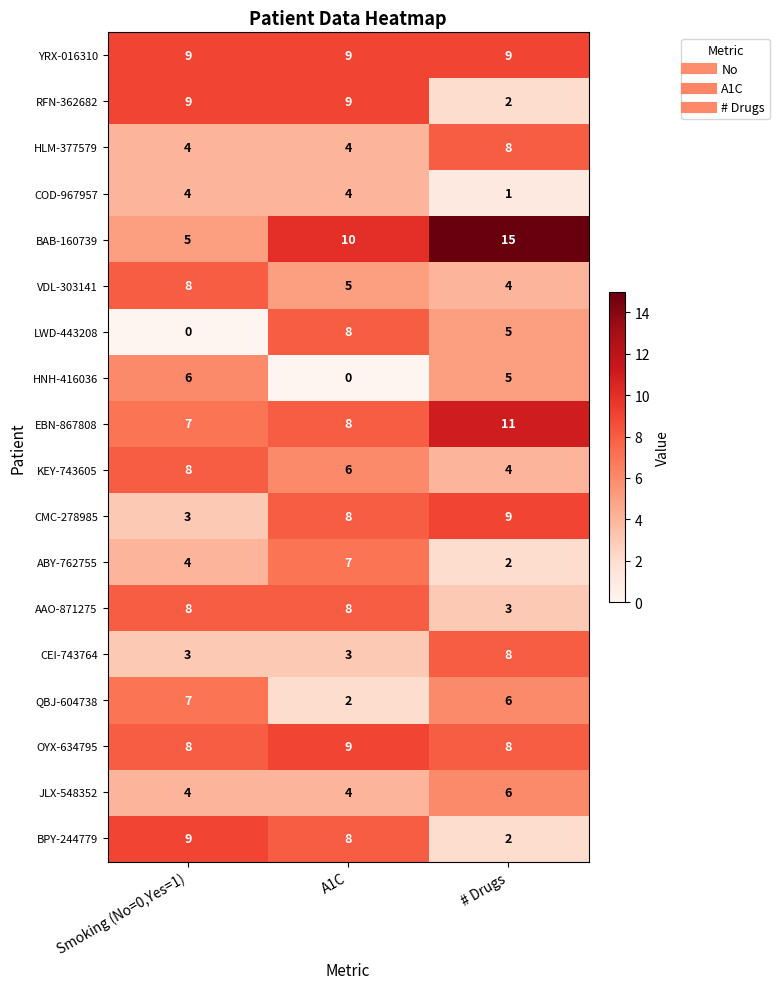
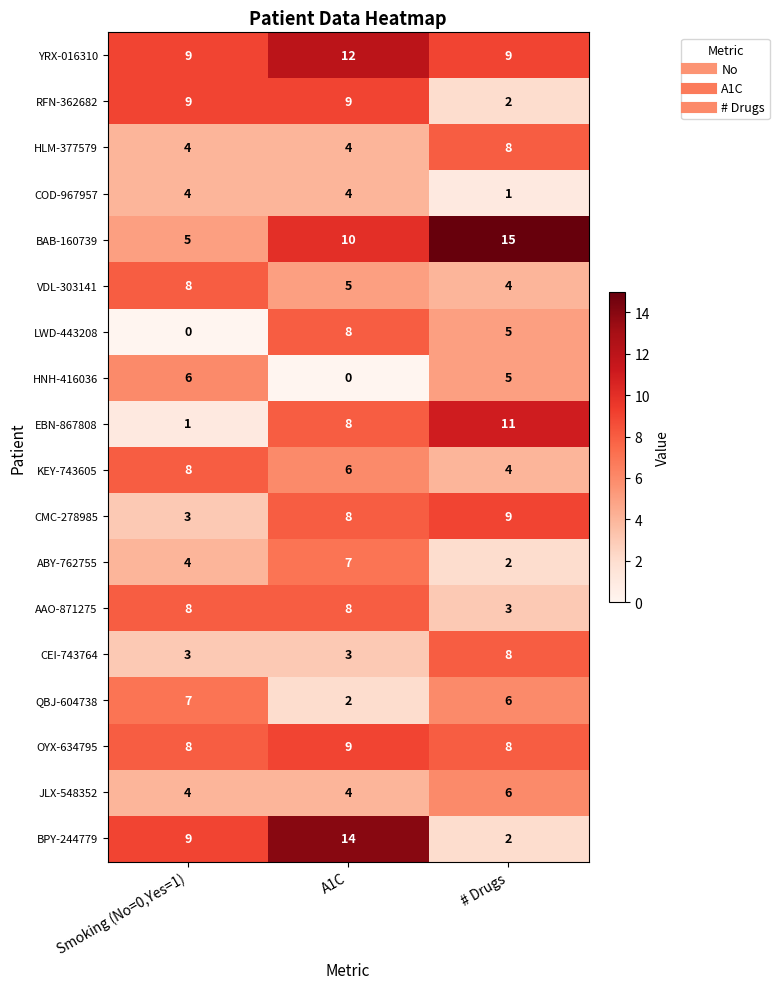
YRX-016310, A1C: 9 -> 12
EBN-867808, Smoking (No=0,Yes=1): 7 -> 1
BPY-244779, A1C: 8 -> 14
